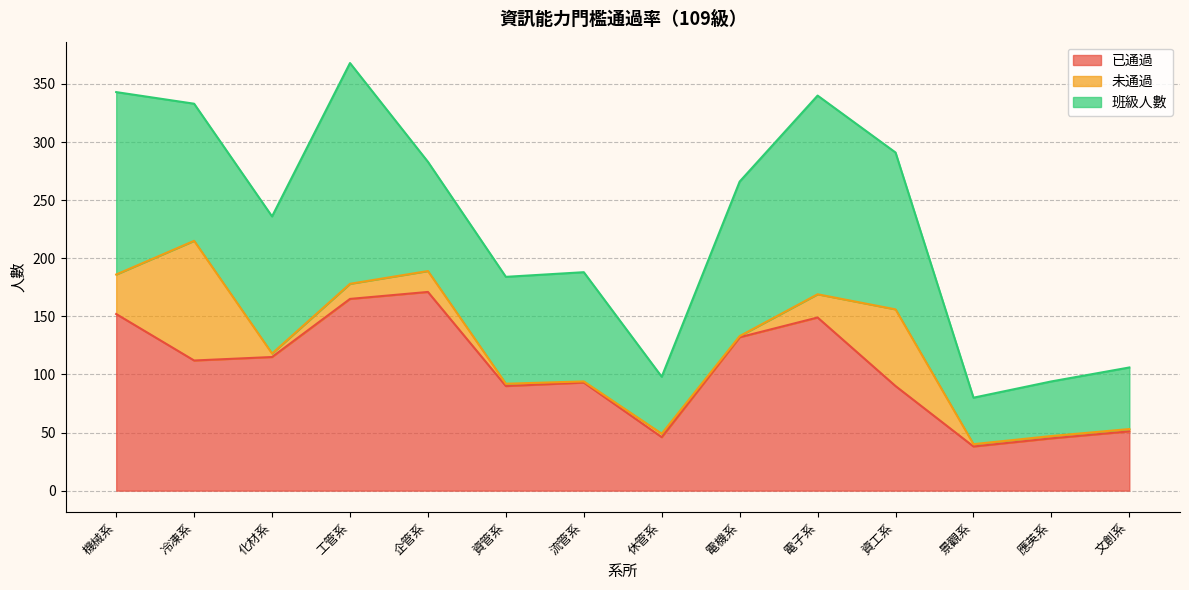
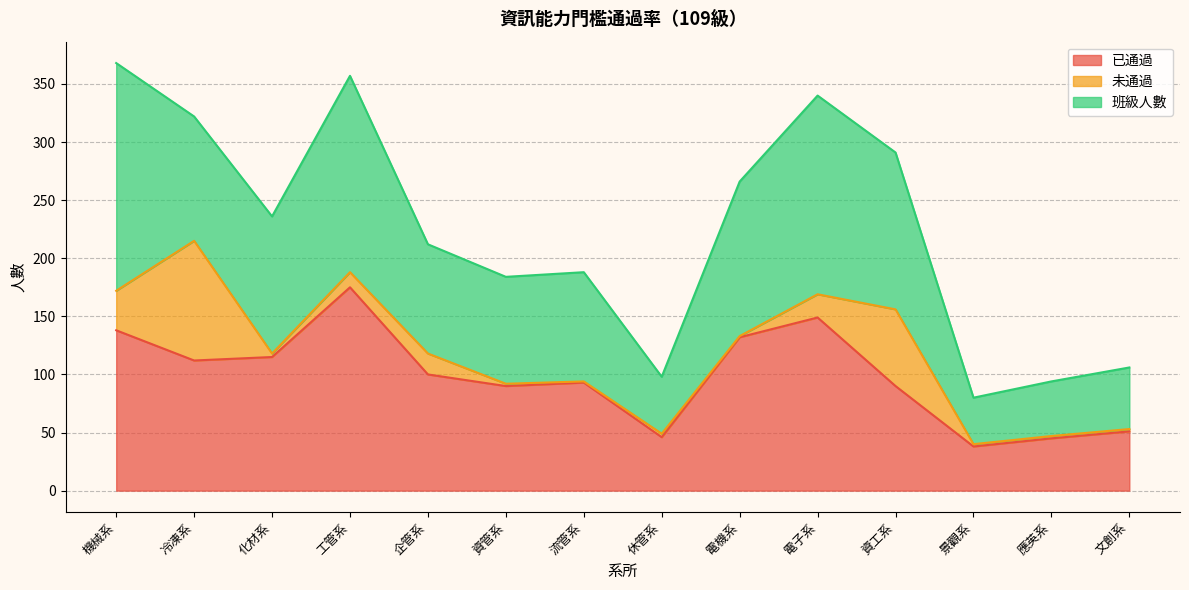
已通過, 機械系: 152 -> 138
班級人數, 機械系: 157 -> 196
班級人數, 冷凍系: 118 -> 107
已通過, 工管系: 165 -> 175
班級人數, 工管系: 190 -> 169
已通過, 企管系: 171 -> 100
